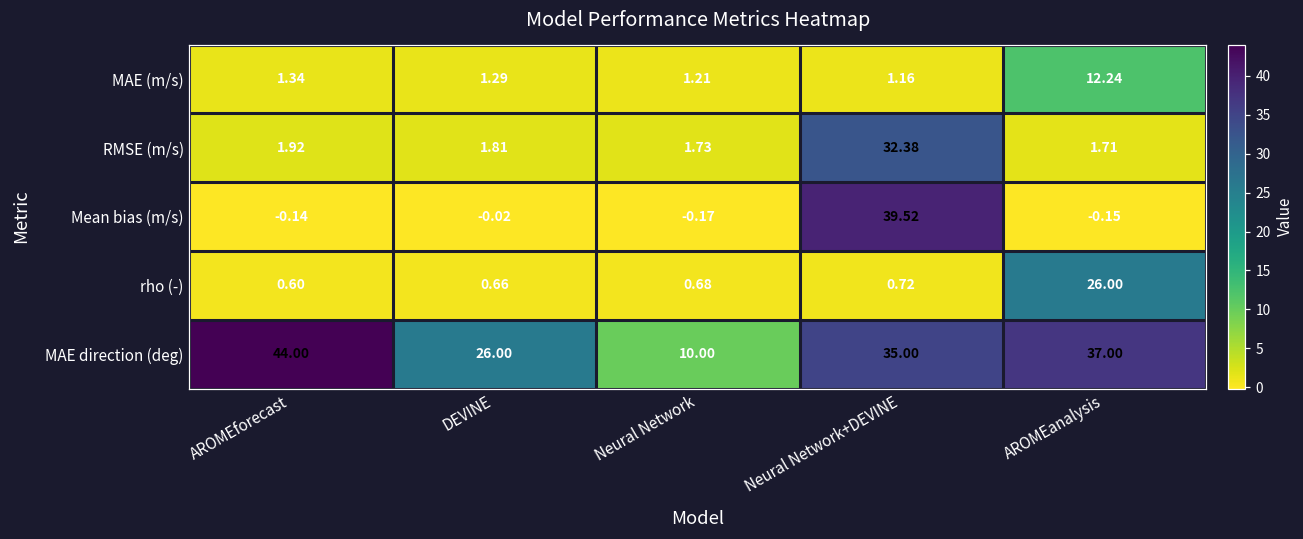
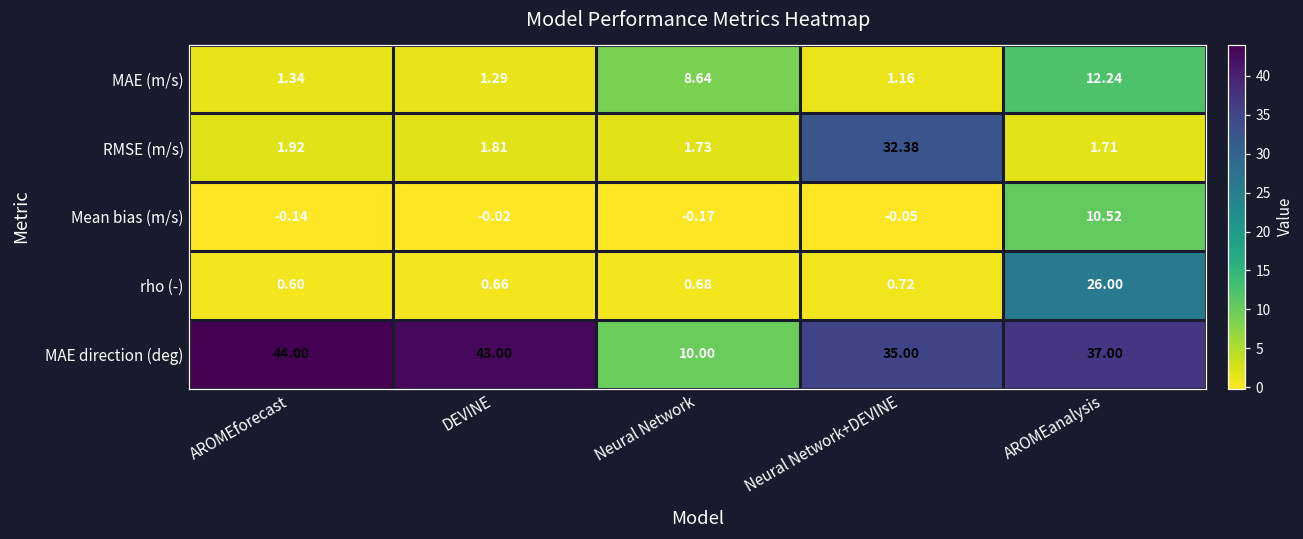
MAE (m/s), Neural Network: 1.21 -> 8.64
Mean bias (m/s), Neural Network+DEVINE: 39.52 -> -0.05
Mean bias (m/s), AROMEanalysis: -0.15 -> 10.52
MAE direction (deg), DEVINE: 26.00 -> 43.00
